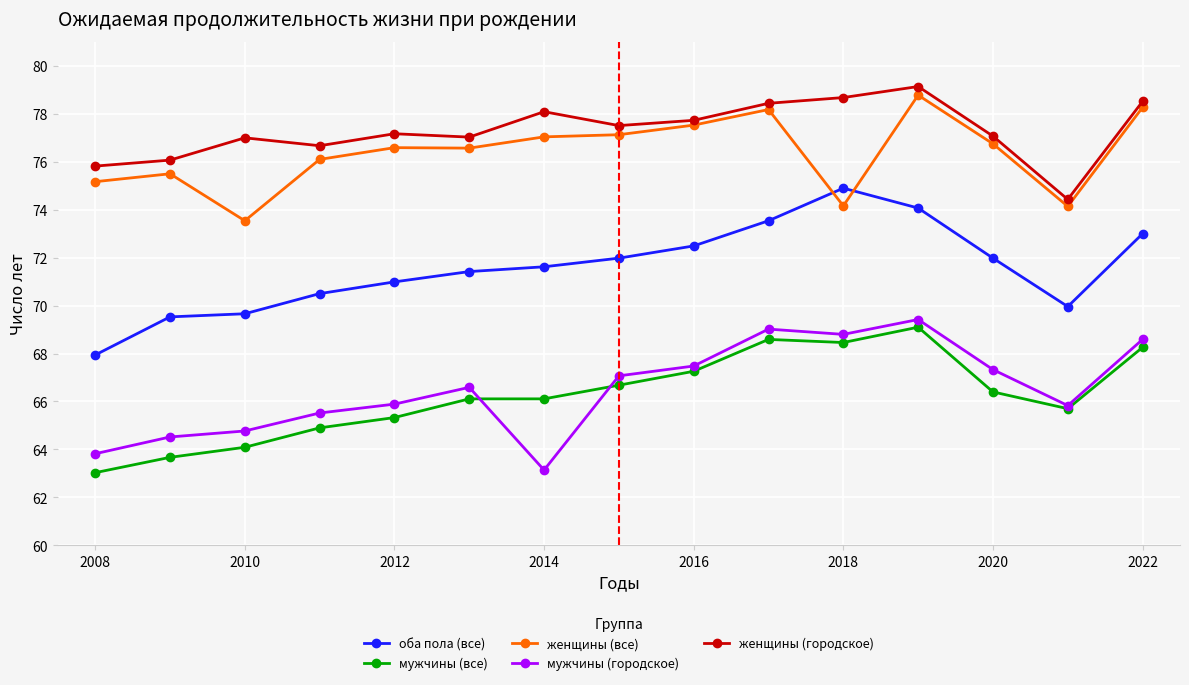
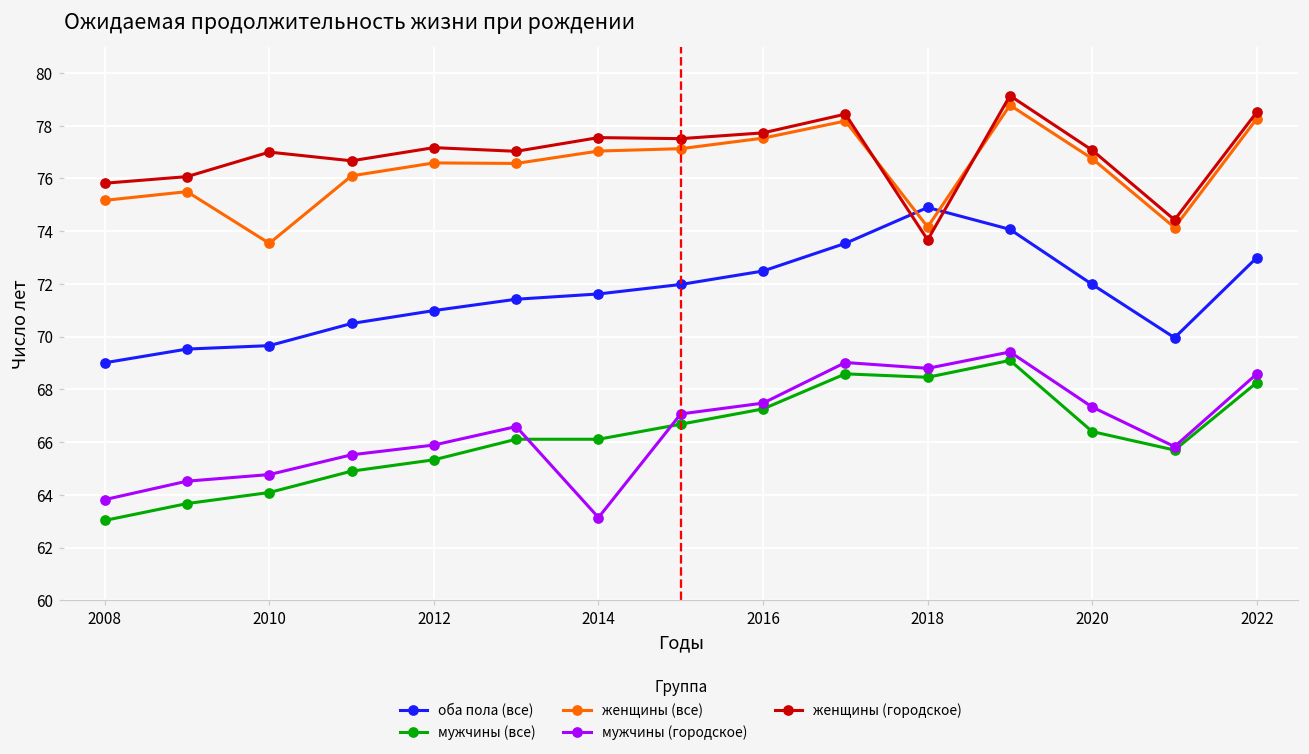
оба пола (все), 2008: 67.9 -> 69.0
женщины (городское), 2014: 78.1 -> 77.6
женщины (городское), 2018: 78.7 -> 73.7
